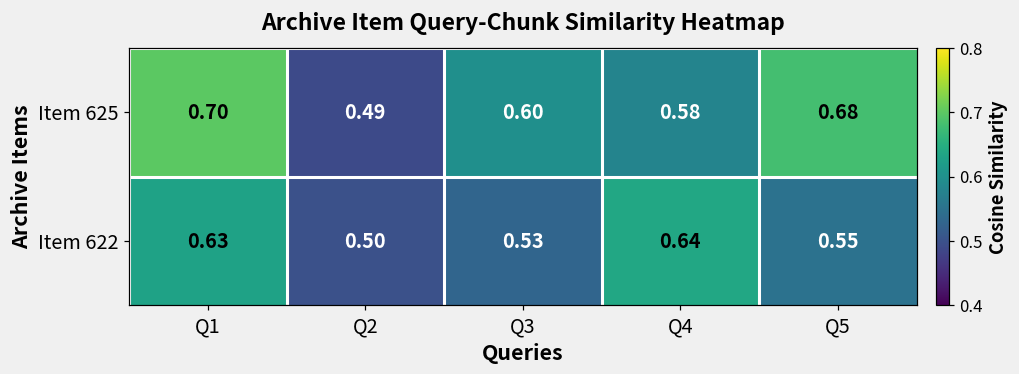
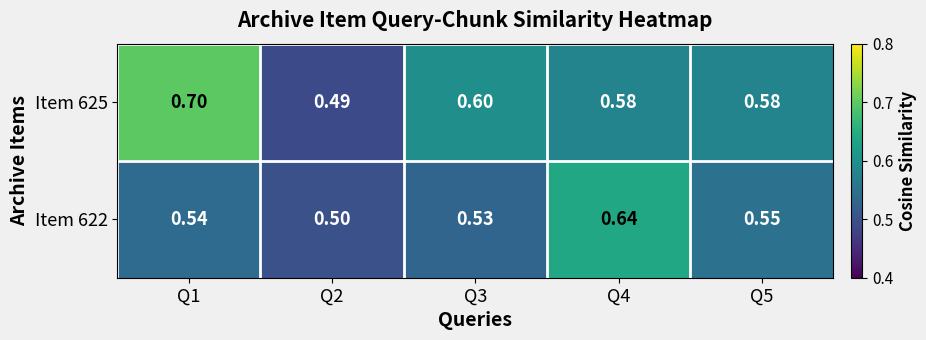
Item 625, Q5: 0.68 -> 0.58
Item 622, Q1: 0.63 -> 0.54
